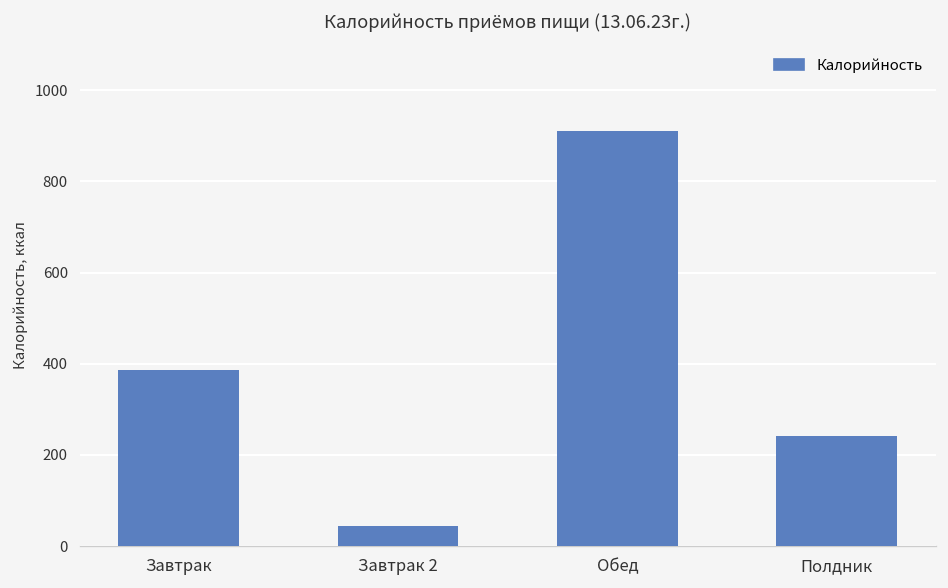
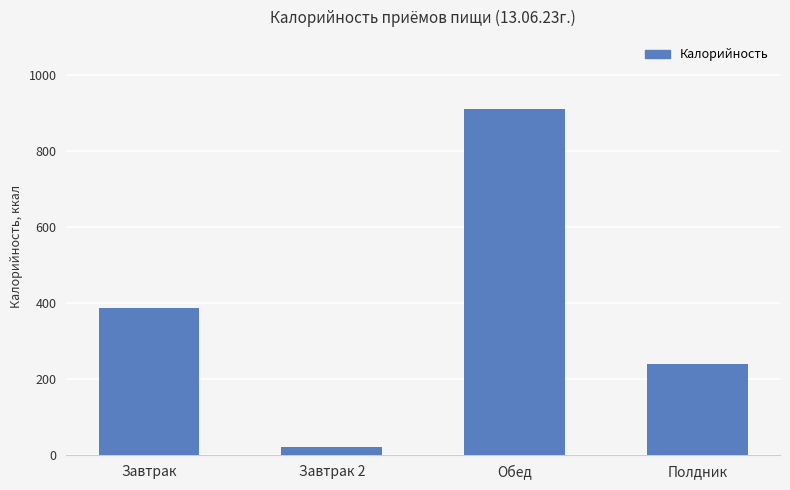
Завтрак 2: 40 -> 20
